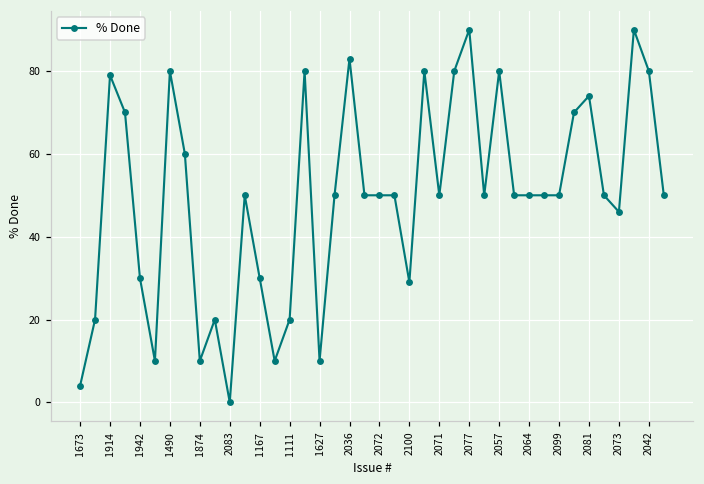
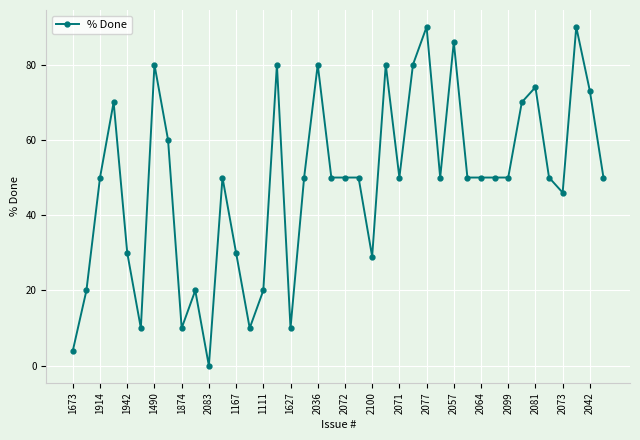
1914: 79 -> 50
2036: 83 -> 80
2057: 80 -> 86
2042: 80 -> 73
